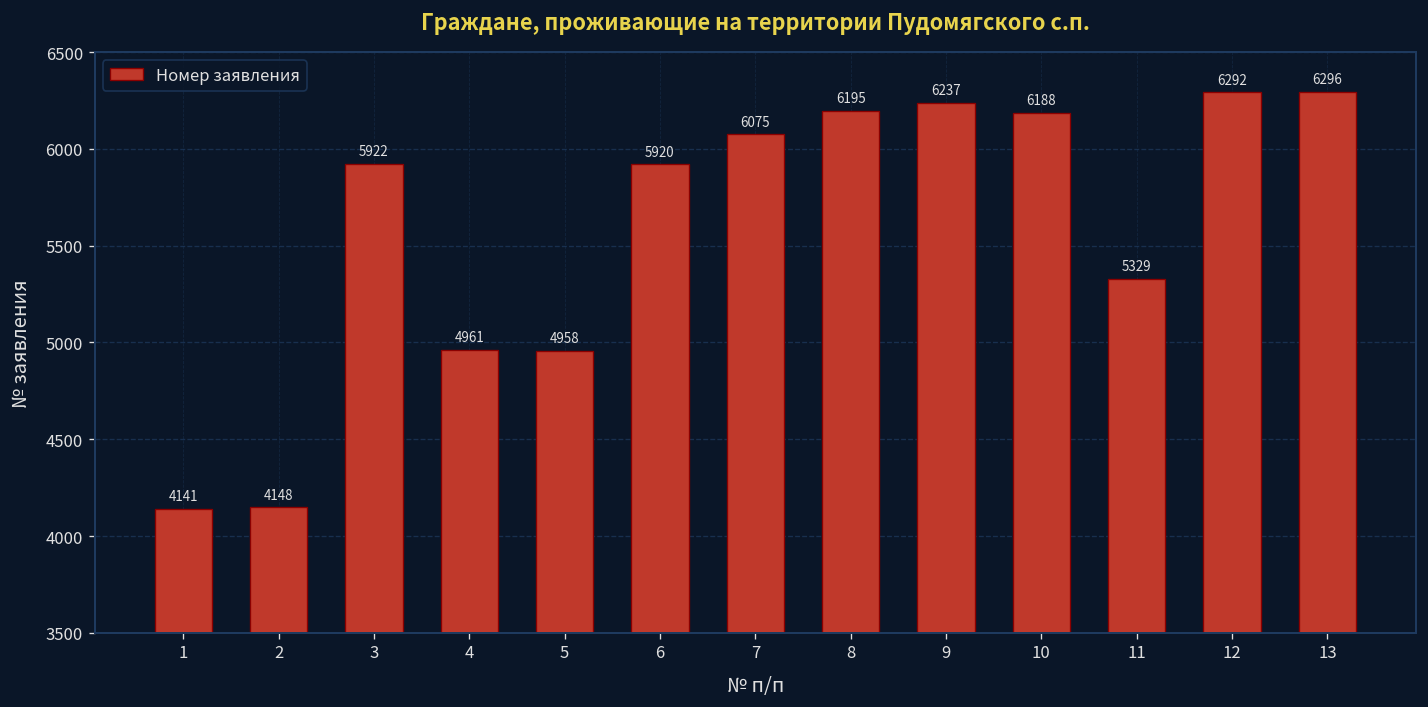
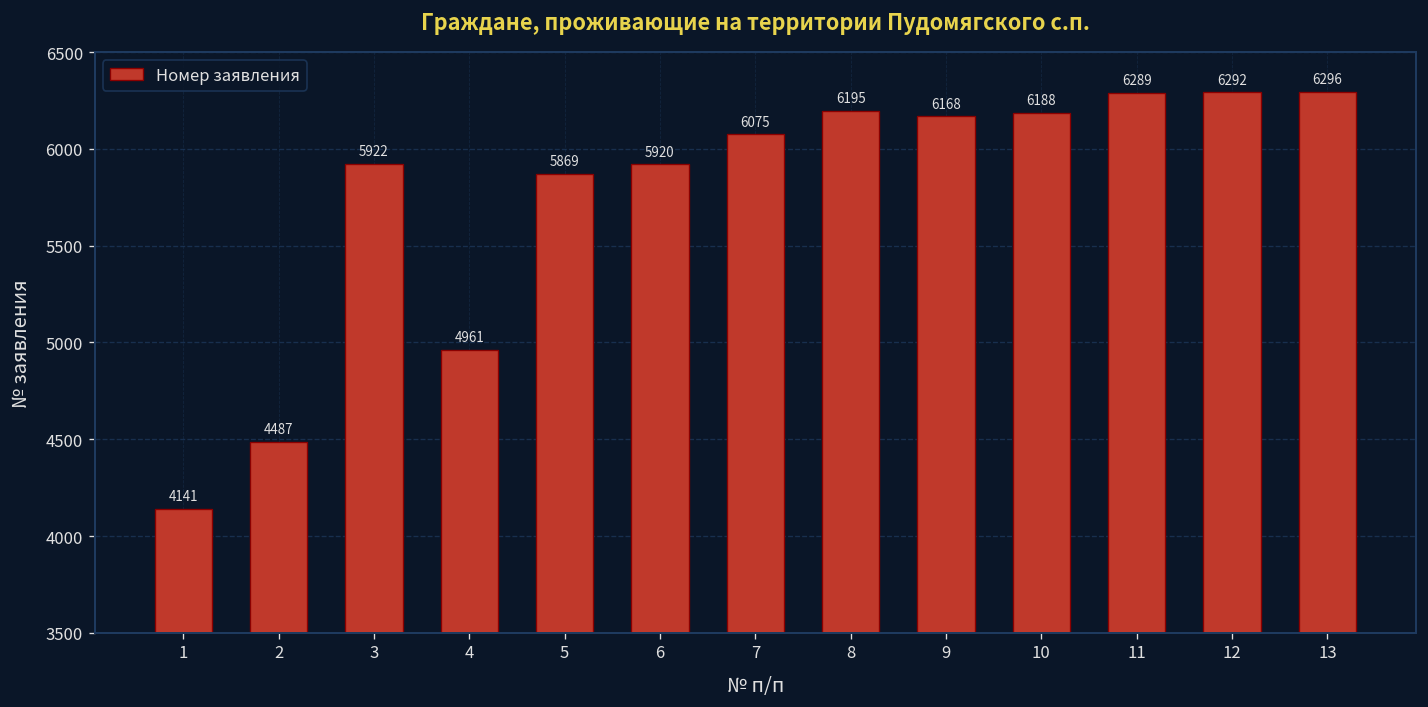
2: 4148 -> 4487
5: 4958 -> 5869
9: 6237 -> 6168
11: 5329 -> 6289
